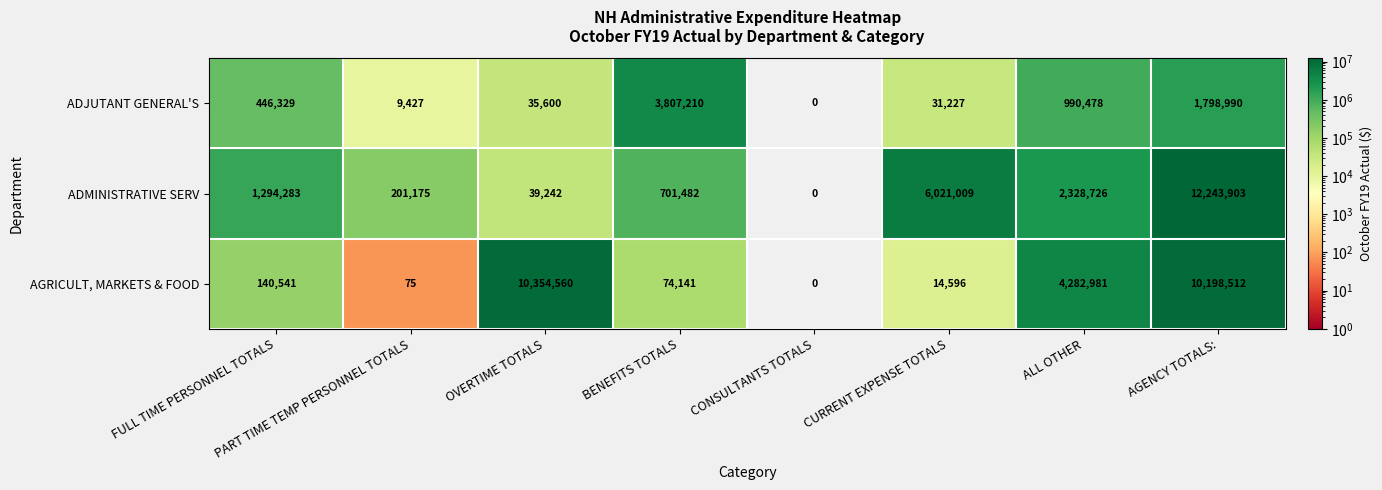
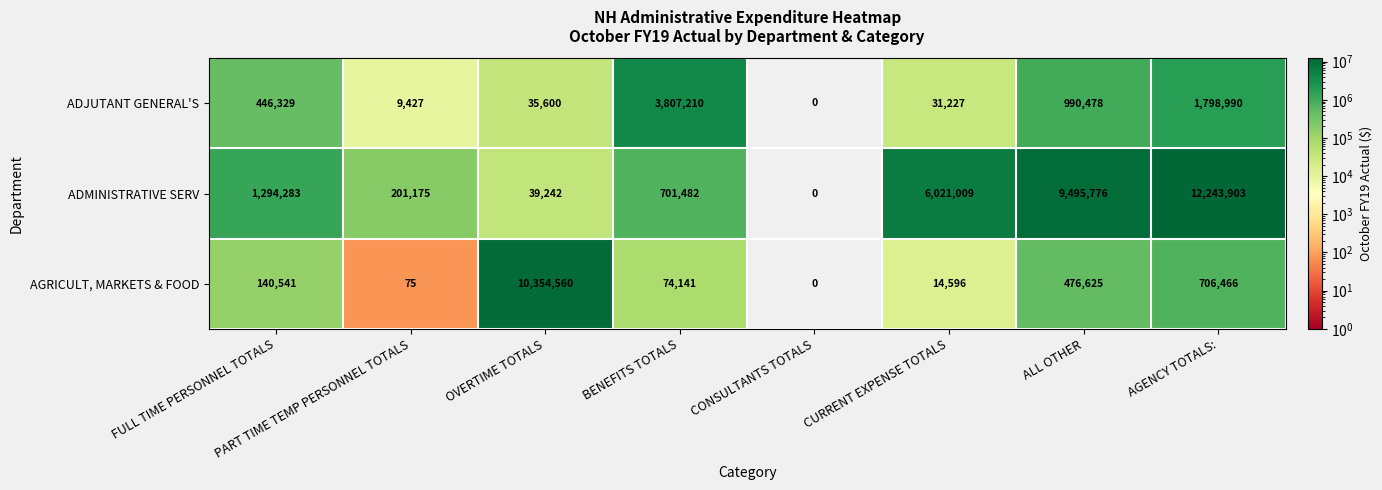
ADMINISTRATIVE SERV, ALL OTHER: 2,328,726 -> 9,495,776
AGRICULT, MARKETS & FOOD, ALL OTHER: 4,282,981 -> 476,625
AGRICULT, MARKETS & FOOD, AGENCY TOTALS:: 10,198,512 -> 706,466
